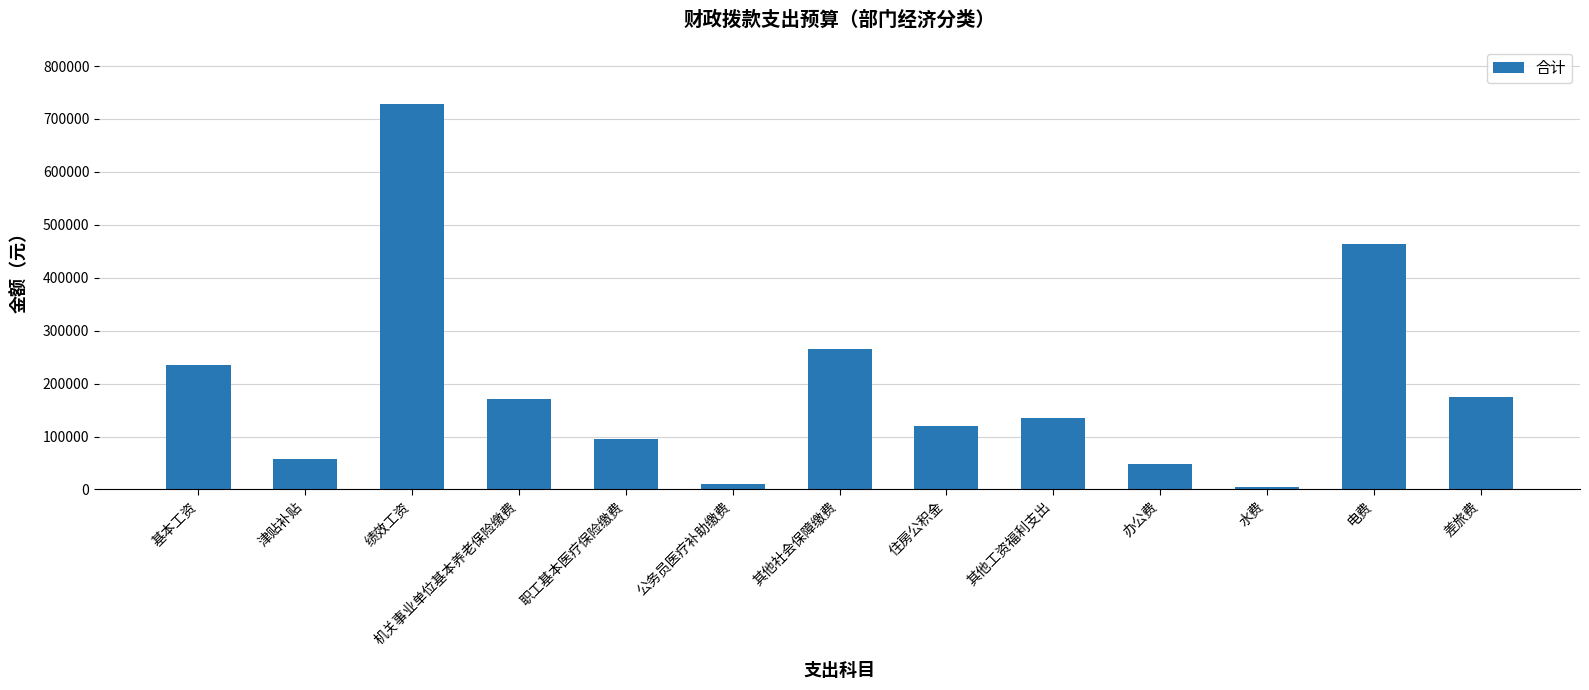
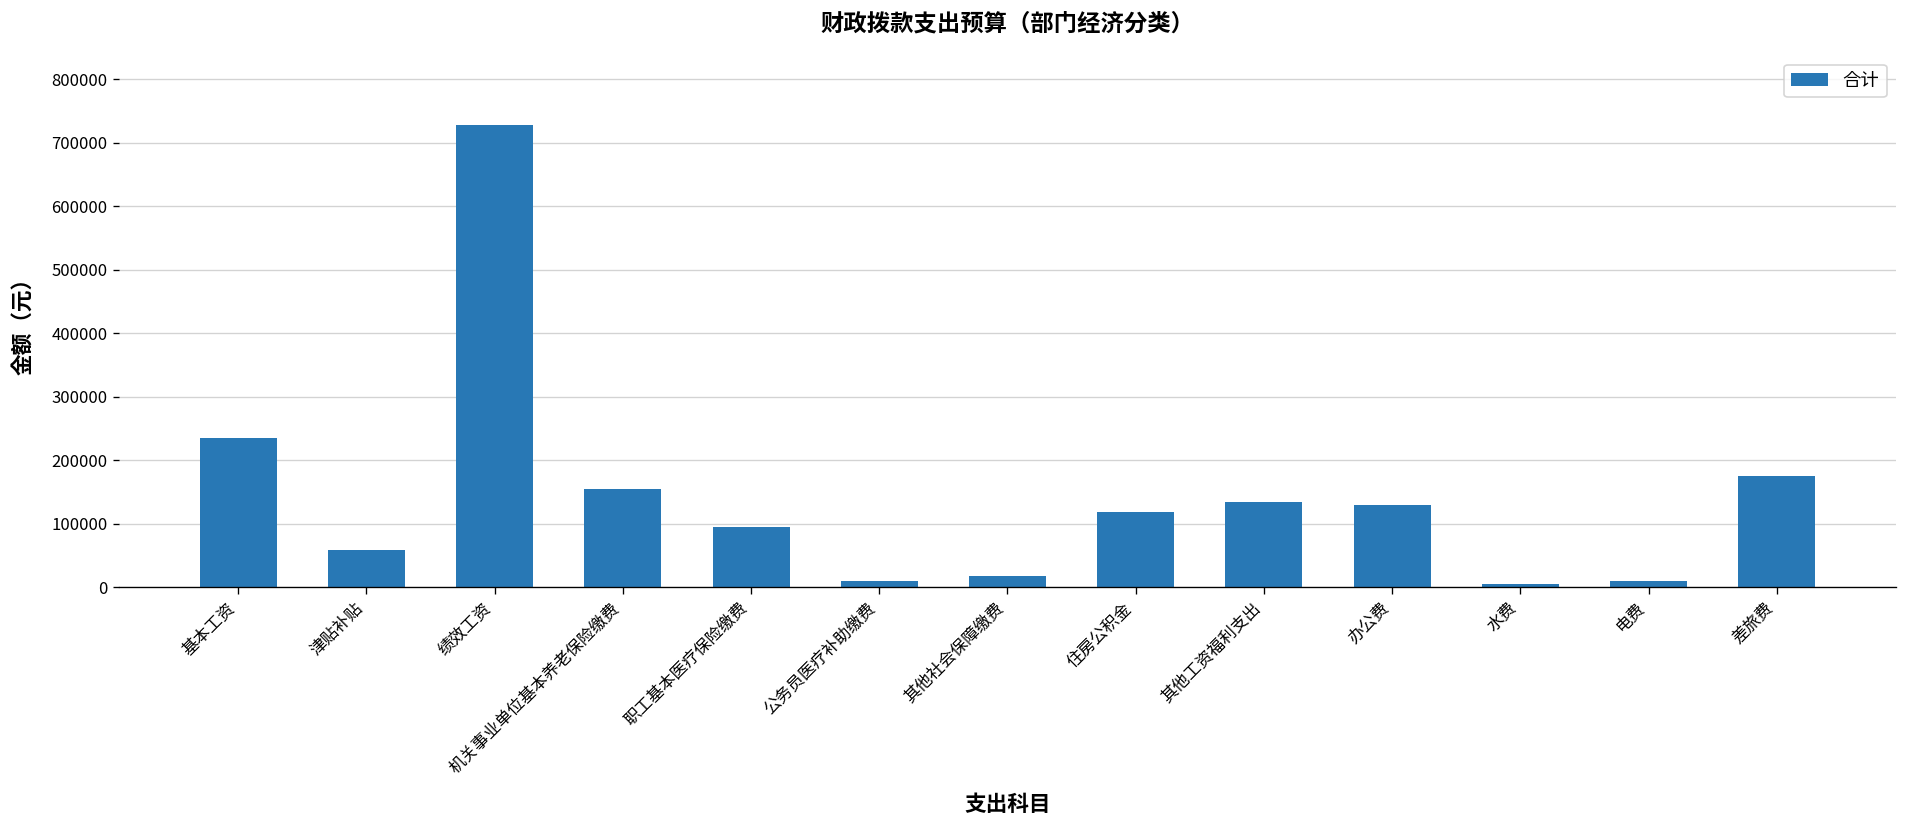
机关事业单位基本养老保险缴费: 170000 -> 150000
其他社会保障缴费: 260000 -> 20000
办公费: 50000 -> 130000
电费: 460000 -> 10000
